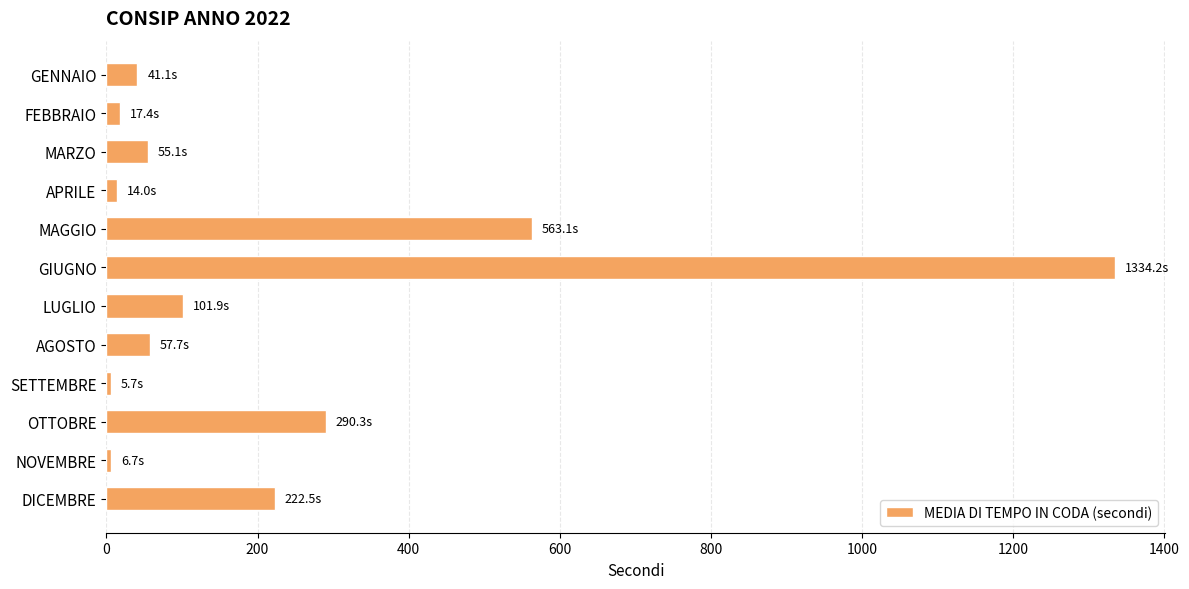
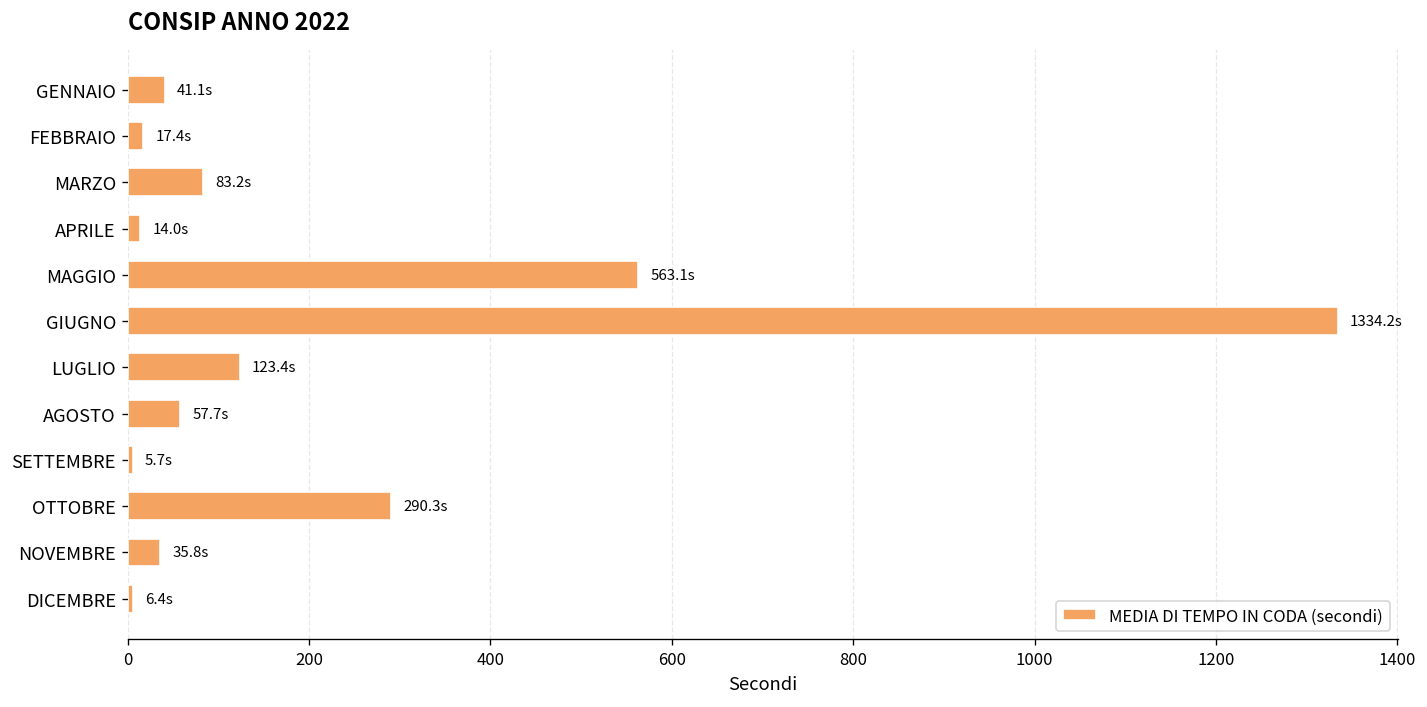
MARZO: 55.1s -> 83.2s
LUGLIO: 101.9s -> 123.4s
NOVEMBRE: 6.7s -> 35.8s
DICEMBRE: 222.5s -> 6.4s
